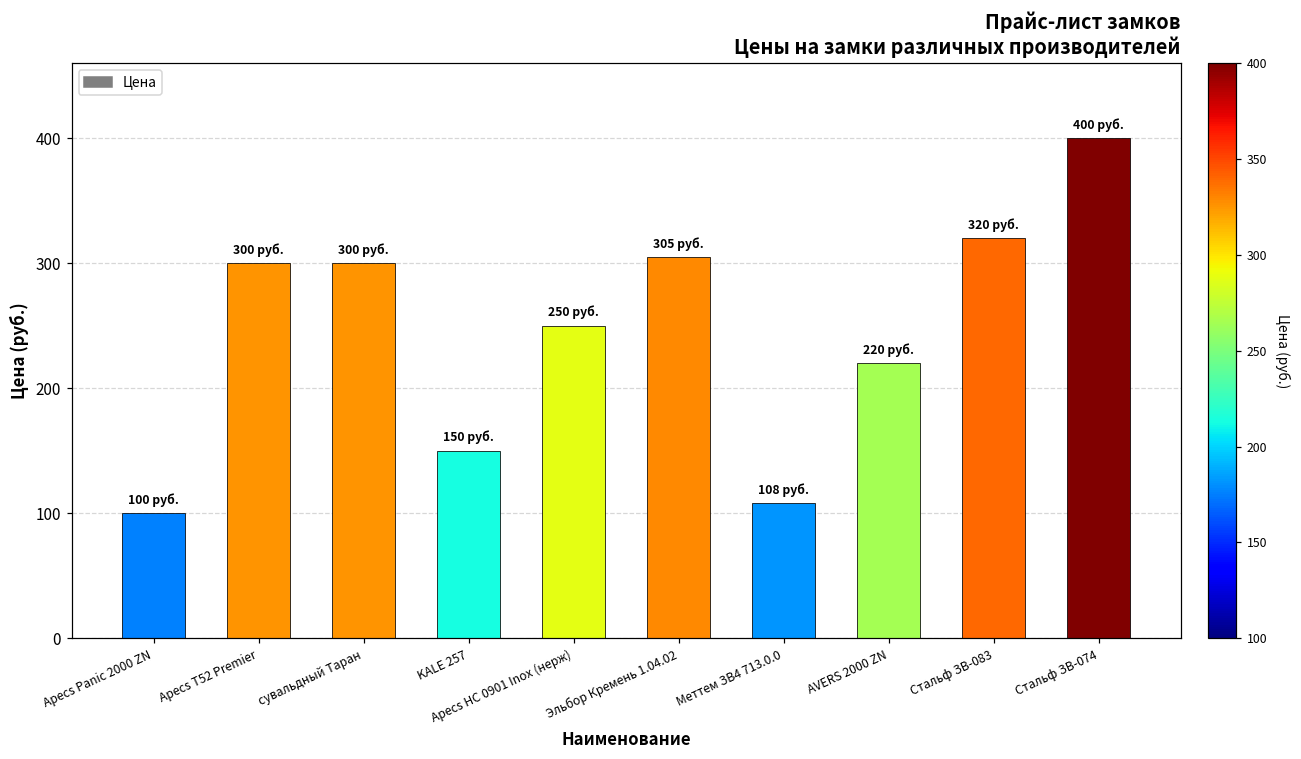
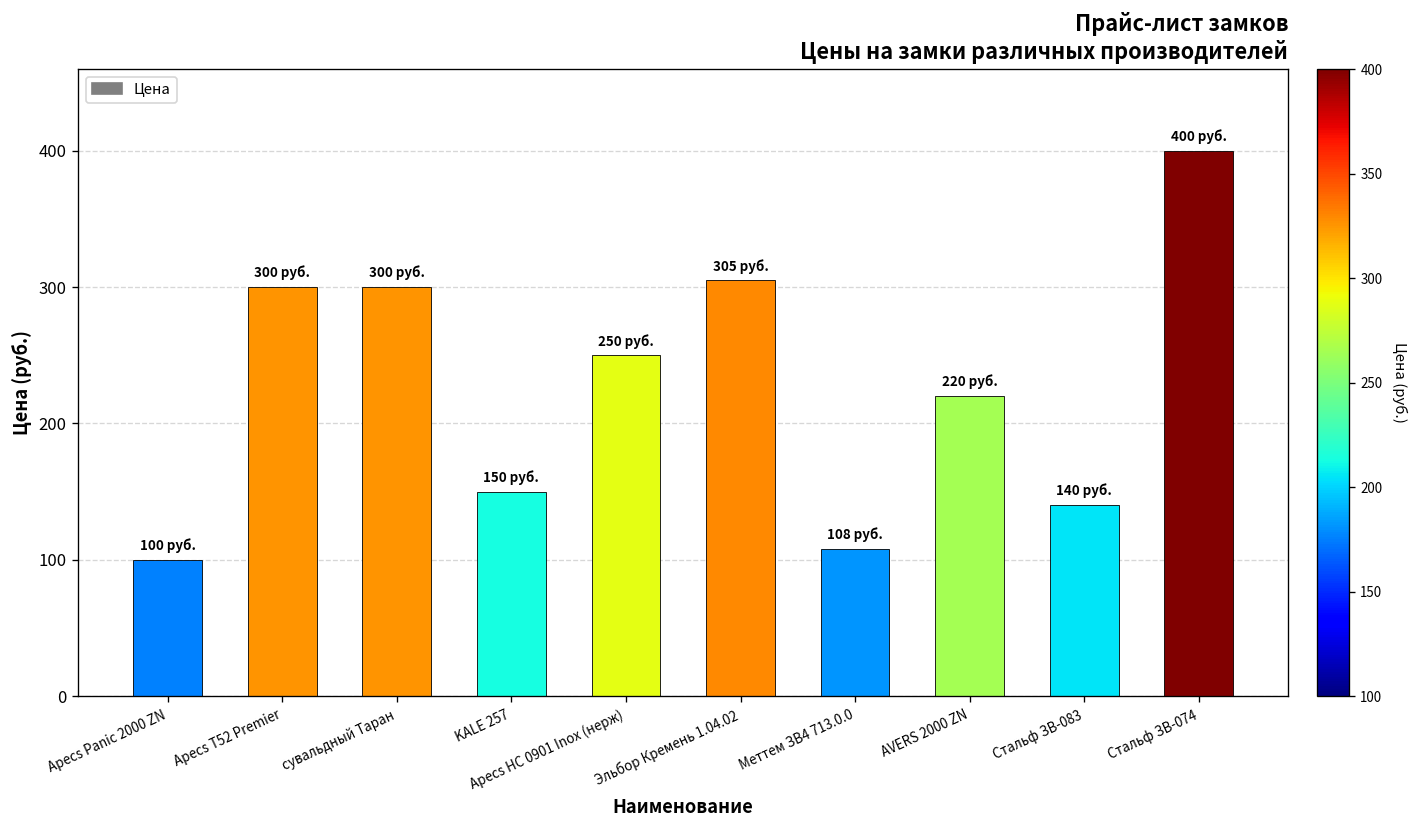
Стальф ЗВ-083: 320 -> 140
